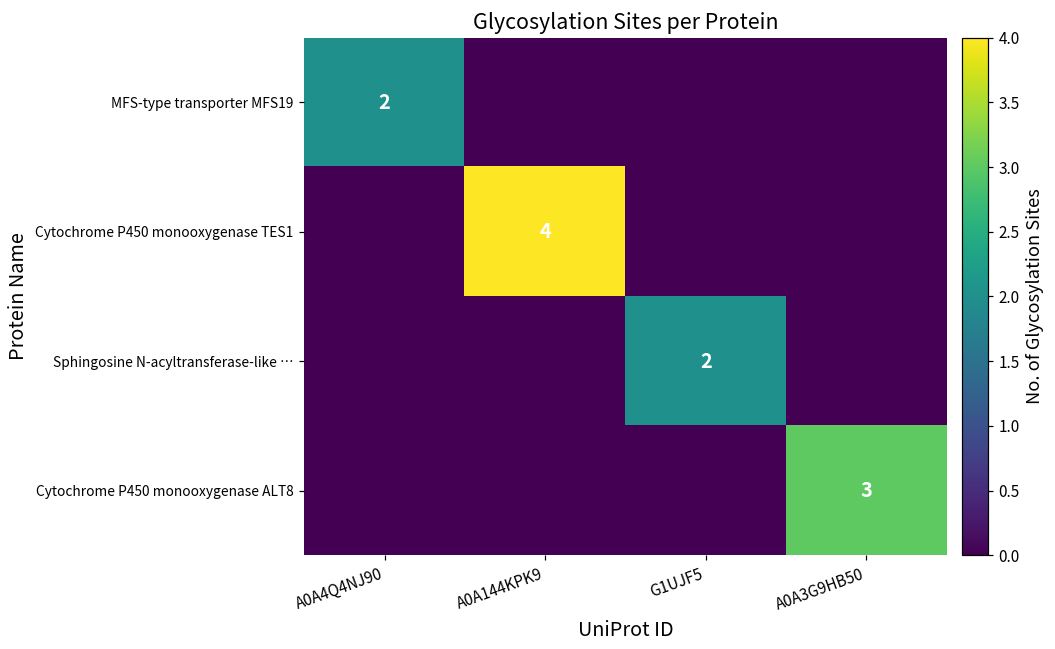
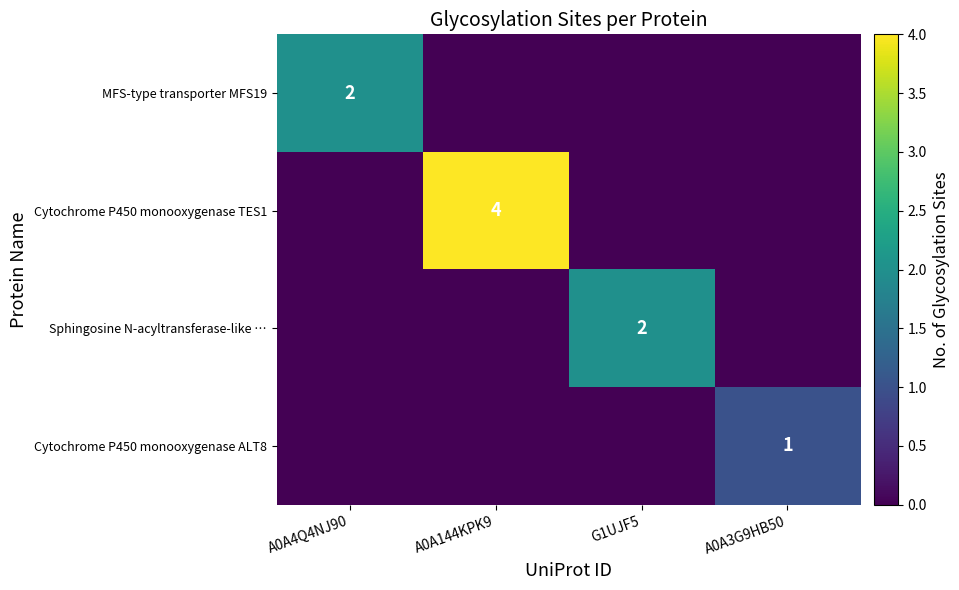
Cytochrome P450 monooxygenase ALT8, A0A3G9HB50: 3 -> 1
